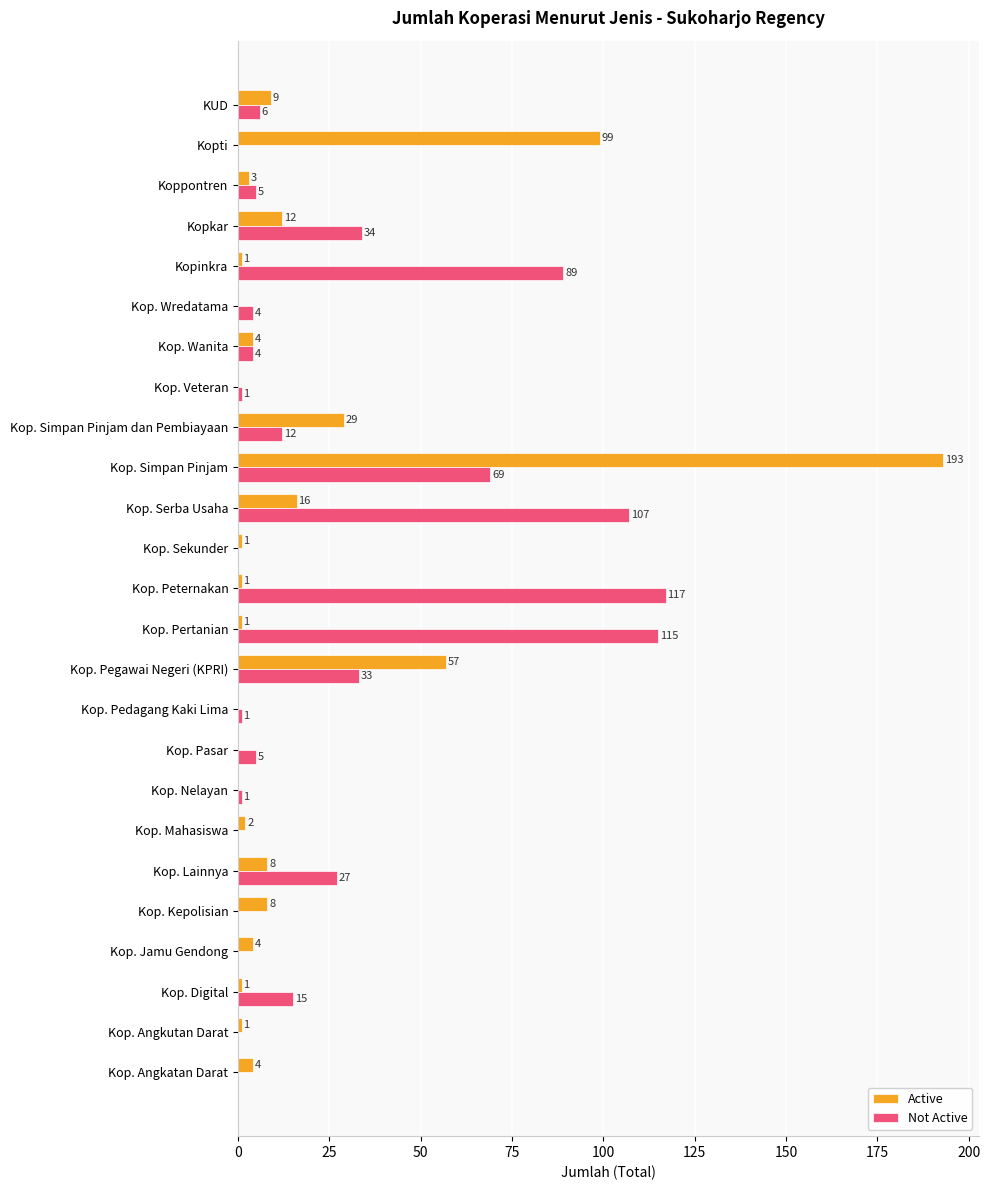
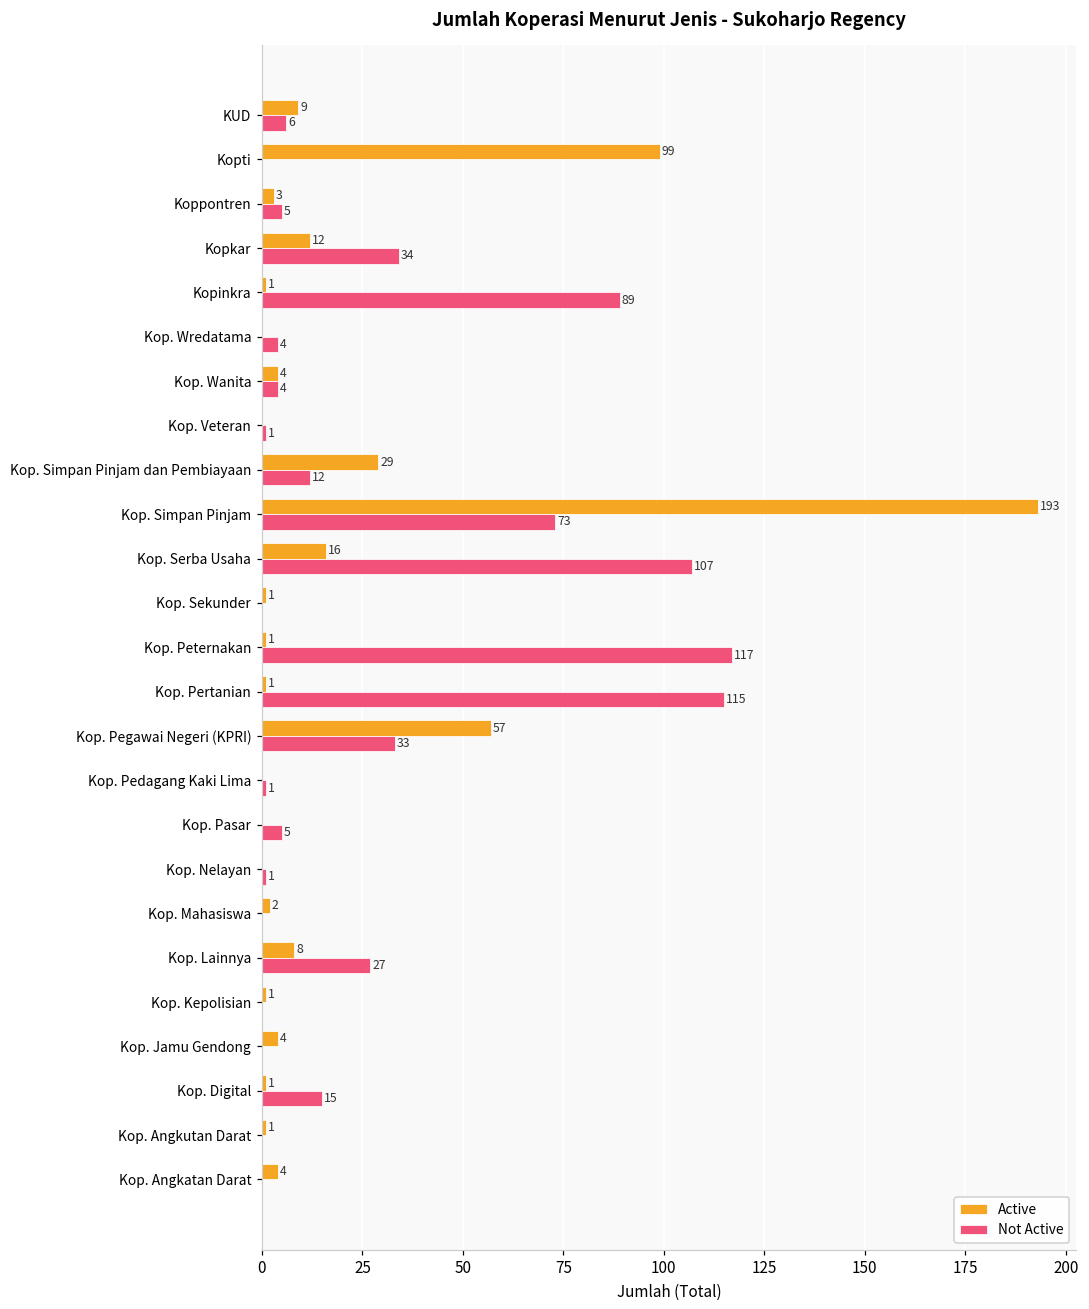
Not Active, Kop. Simpan Pinjam: 69 -> 73
Active, Kop. Kepolisian: 8 -> 1
